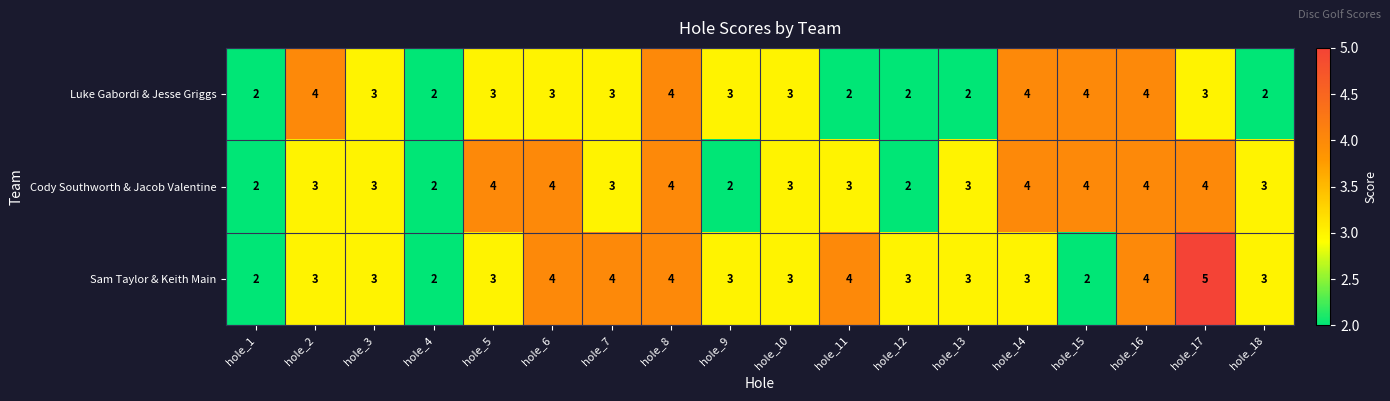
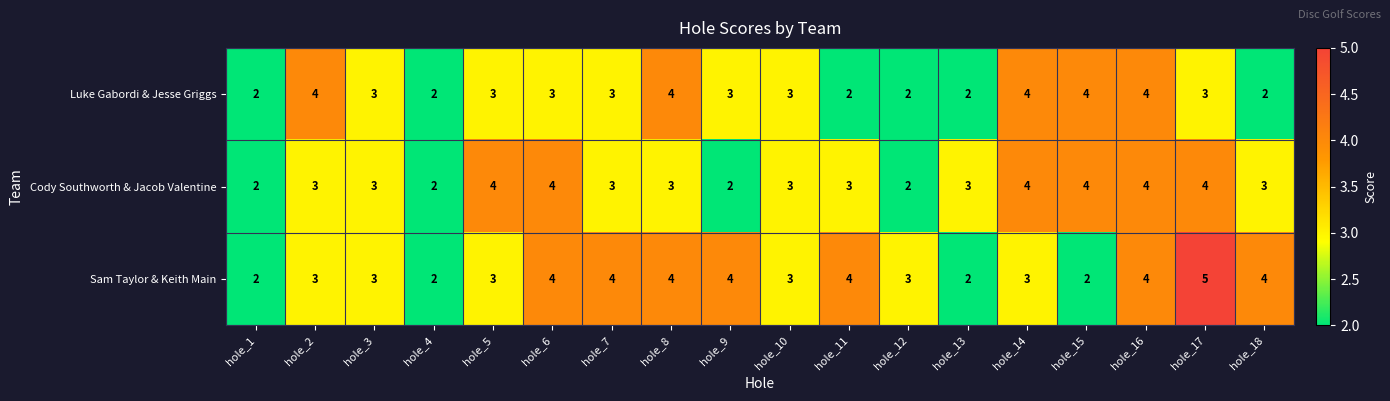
Cody Southworth & Jacob Valentine, hole_8: 4 -> 3
Sam Taylor & Keith Main, hole_9: 3 -> 4
Sam Taylor & Keith Main, hole_13: 3 -> 2
Sam Taylor & Keith Main, hole_18: 3 -> 4
